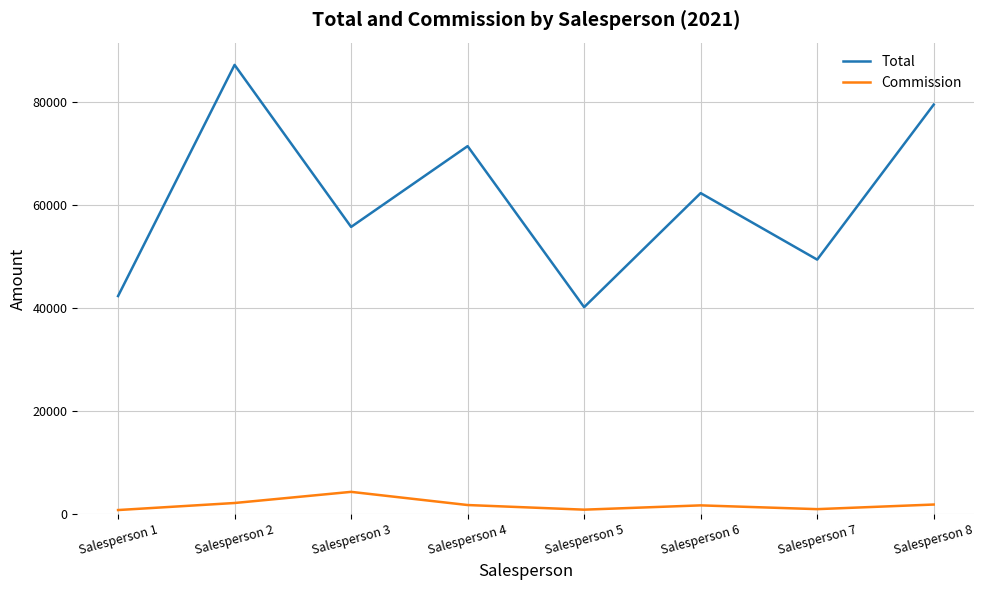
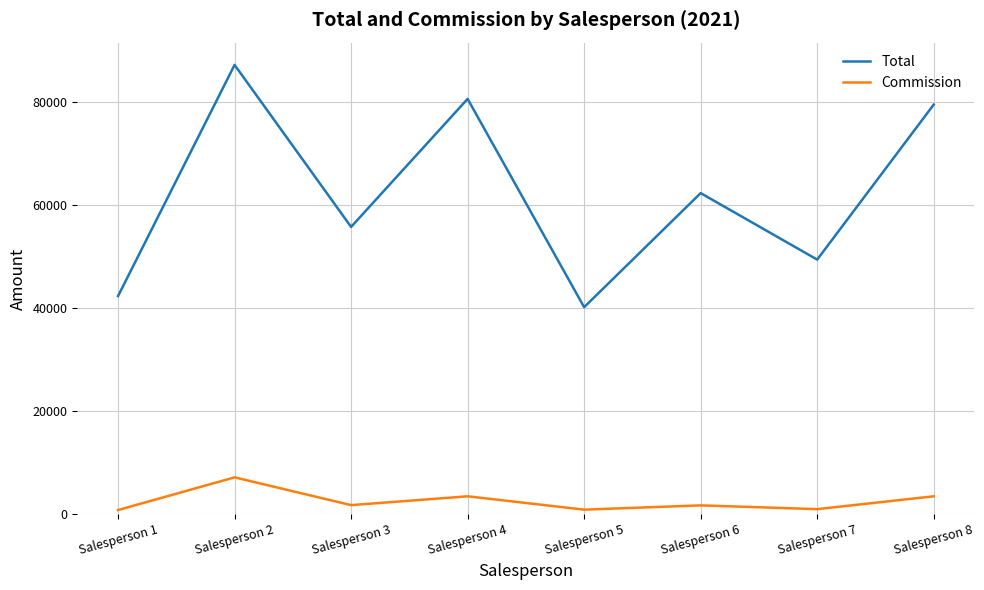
Commission, Salesperson 2: 2000 -> 7000
Commission, Salesperson 3: 4000 -> 2000
Total, Salesperson 4: 71000 -> 81000
Commission, Salesperson 4: 2000 -> 3000
Commission, Salesperson 8: 2000 -> 3000
